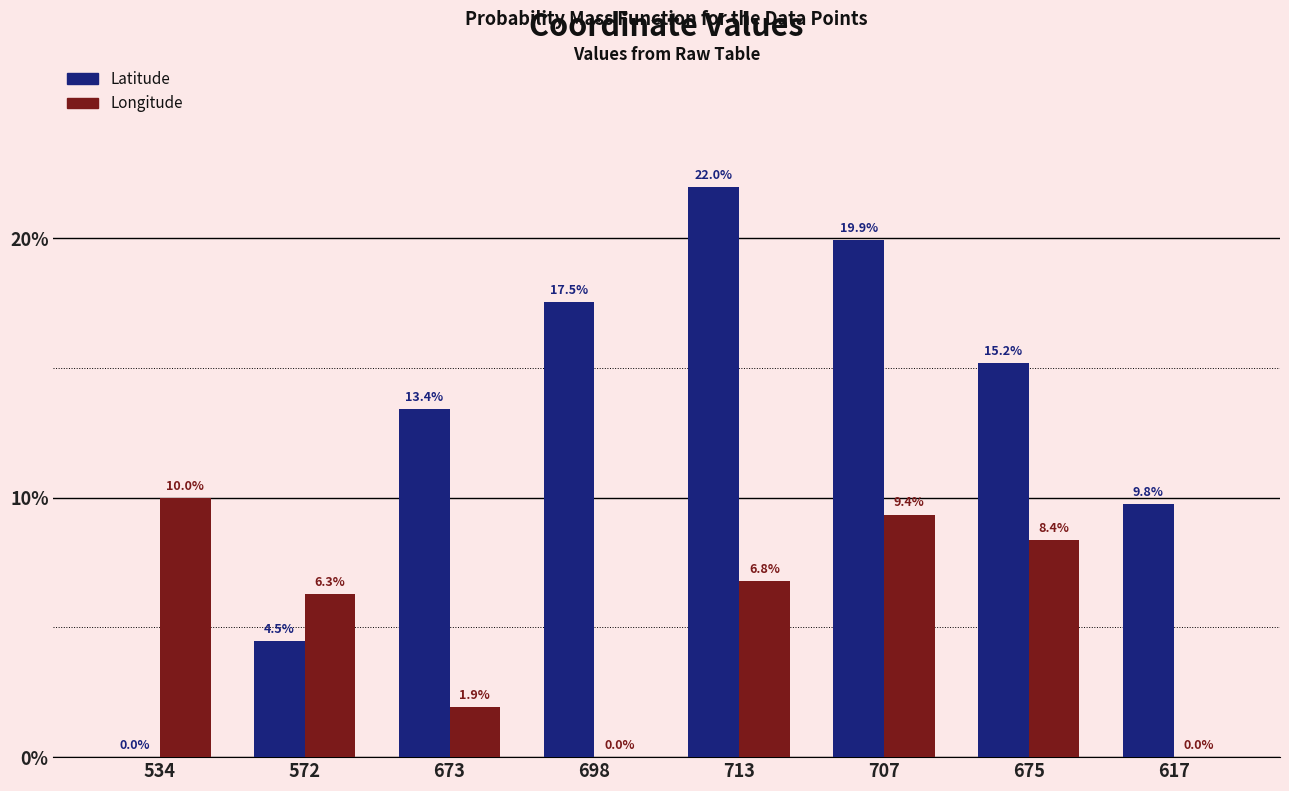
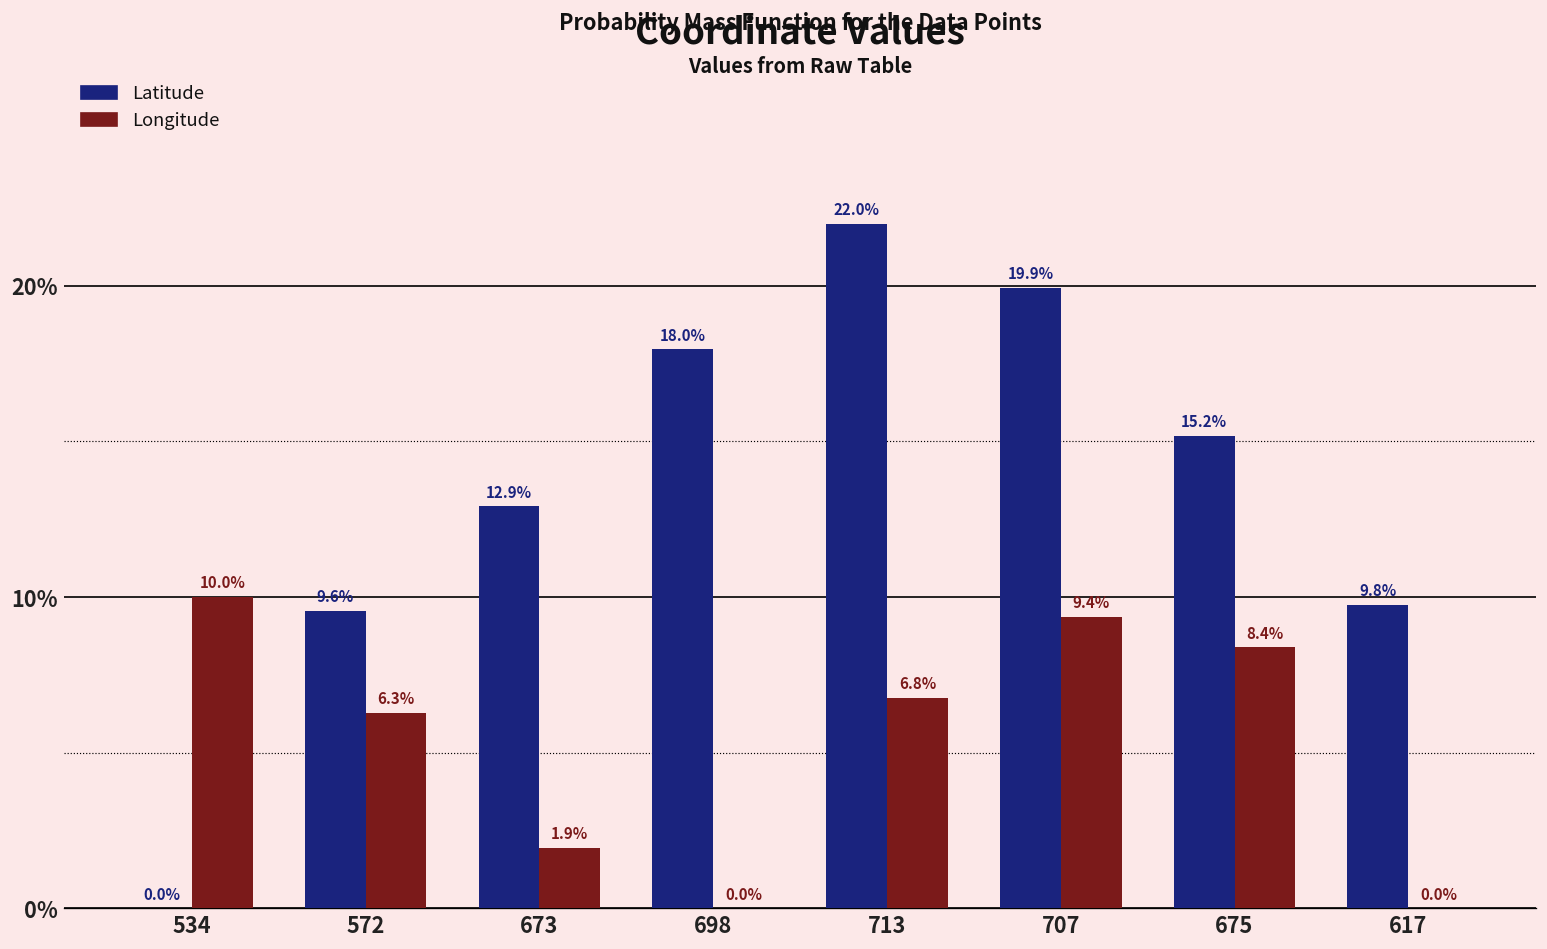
Latitude, 572: 4.5% -> 9.6%
Latitude, 673: 13.4% -> 12.9%
Latitude, 698: 17.5% -> 18.0%
